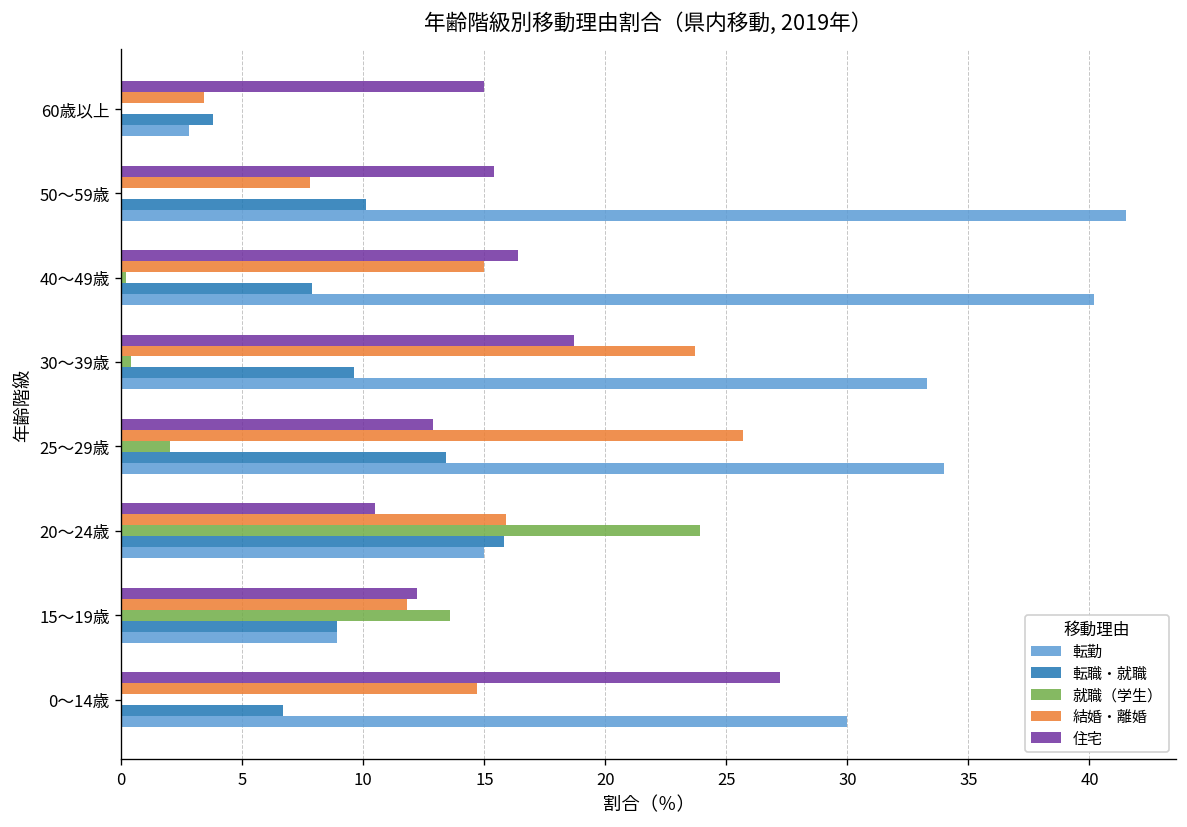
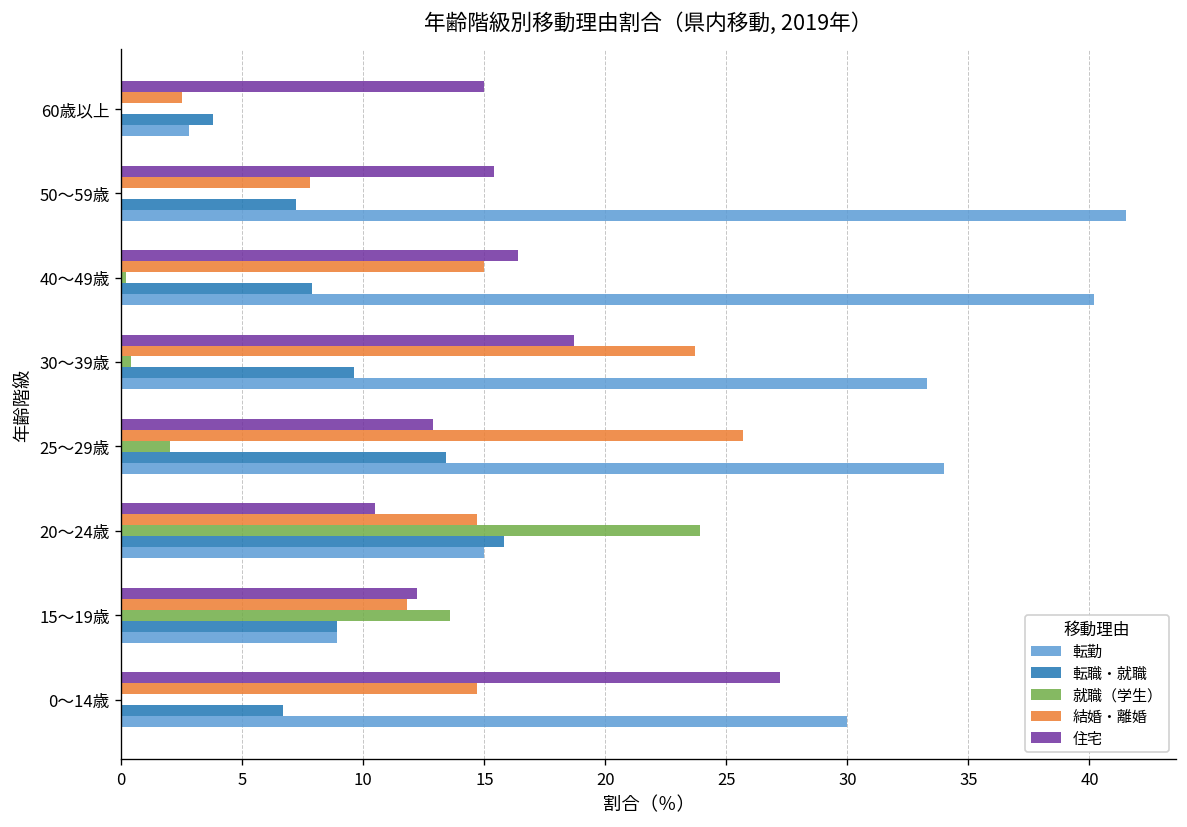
結婚・離婚, 60歳以上: 3.4 -> 2.5
転職・就職, 50～59歳: 10.1 -> 7.2
結婚・離婚, 20～24歳: 15.9 -> 14.7
